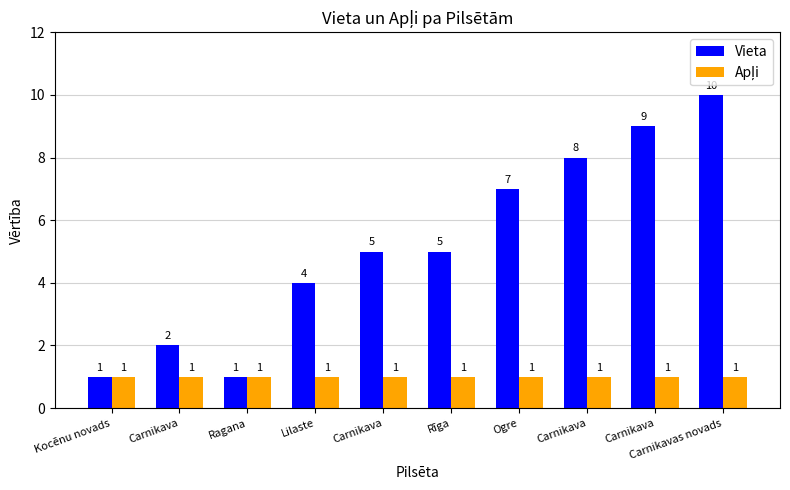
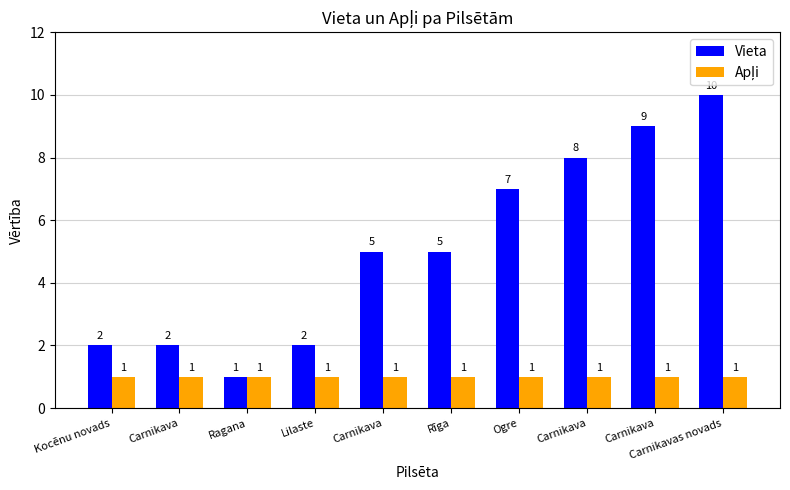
Vieta, Kocēnu novads: 1 -> 2
Vieta, Lilaste: 4 -> 2
